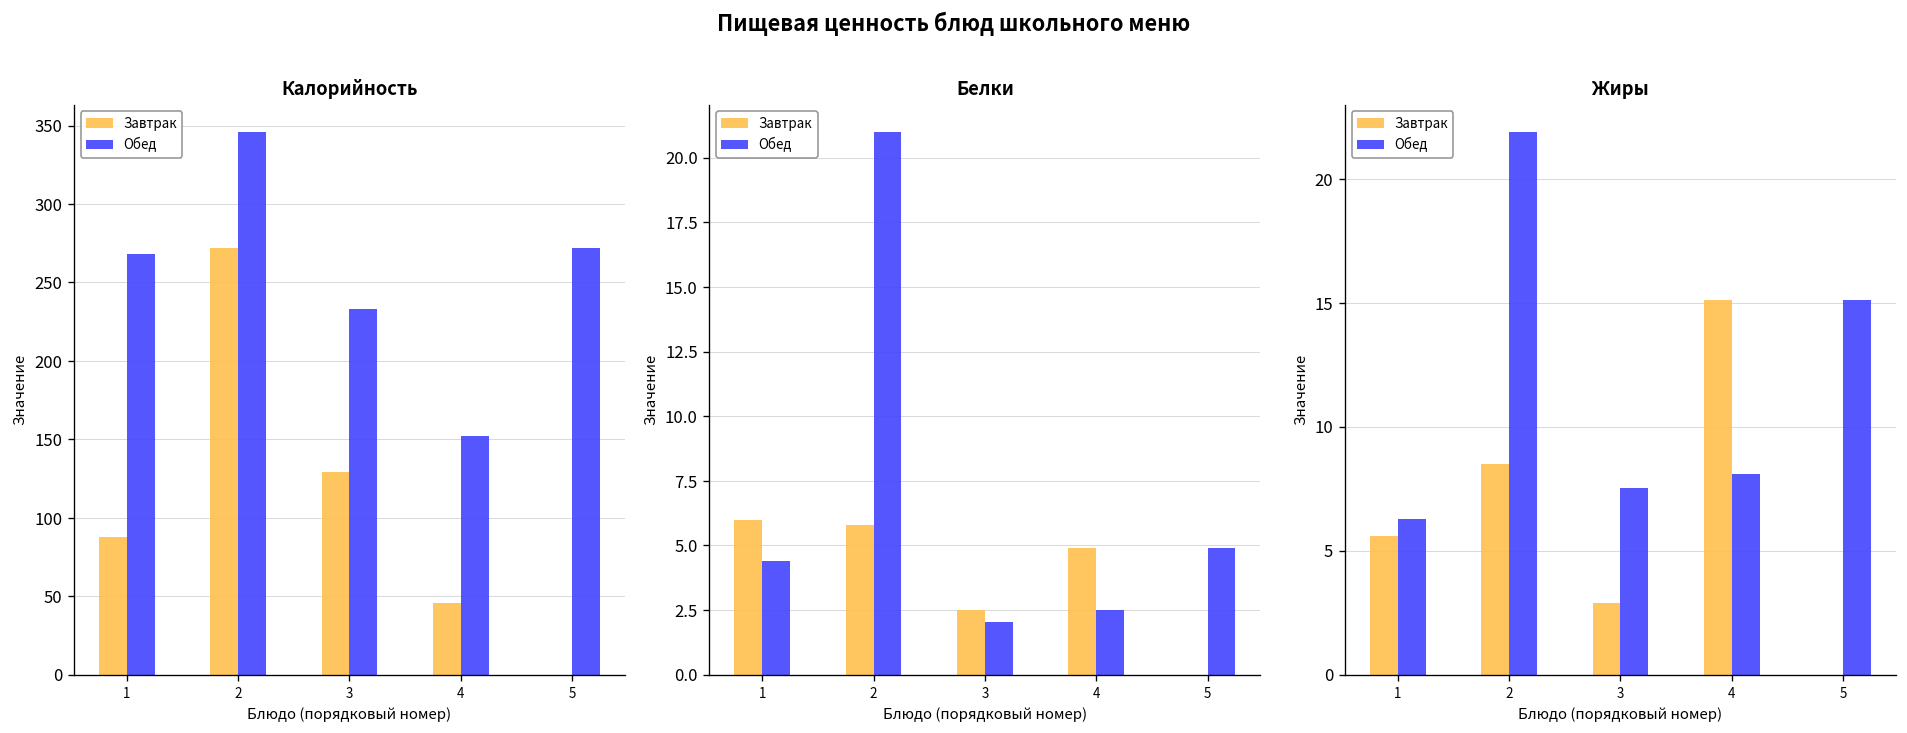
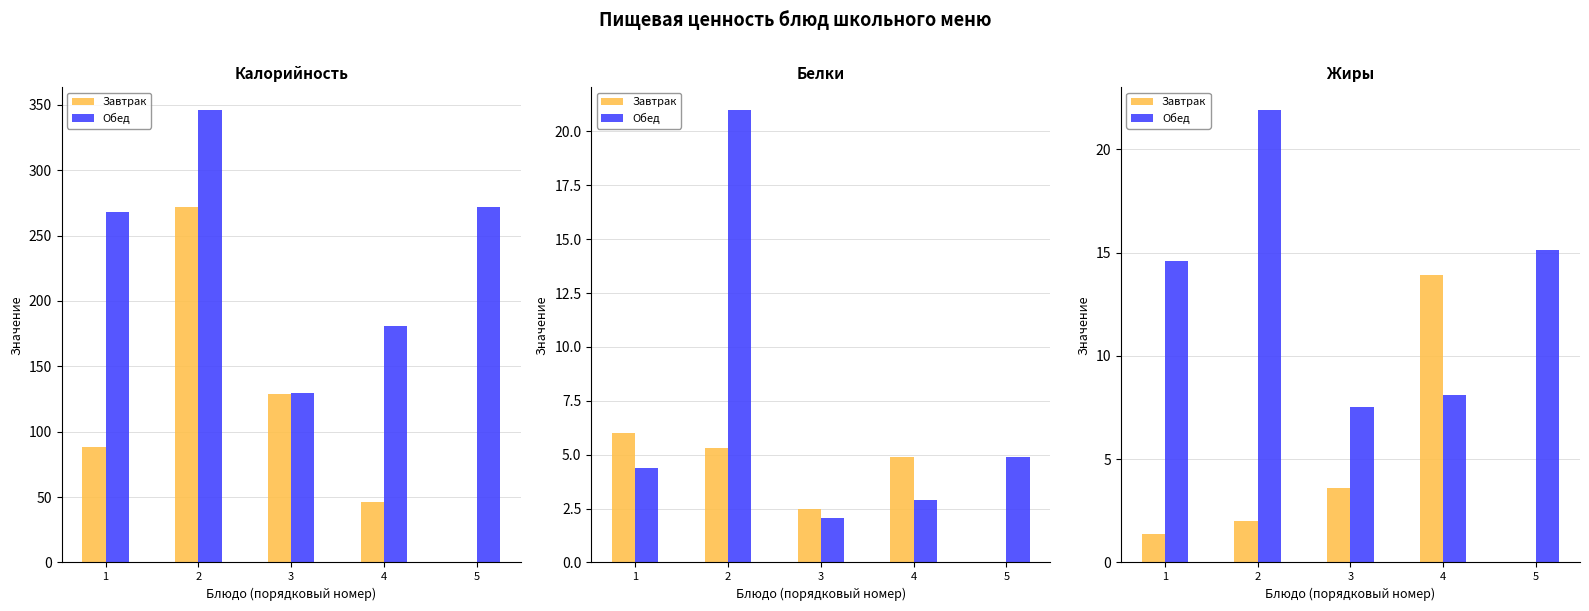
Калорийность, Обед, 3: 233 -> 129
Калорийность, Обед, 4: 152 -> 181
Белки, Завтрак, 2: 5.8 -> 5.3
Белки, Обед, 4: 2.5 -> 2.9
Жиры, Завтрак, 1: 5.6 -> 1.4
Жиры, Обед, 1: 6.3 -> 14.6
Жиры, Завтрак, 2: 8.5 -> 2.0
Жиры, Завтрак, 3: 2.9 -> 3.6
Жиры, Завтрак, 4: 15.1 -> 13.9
